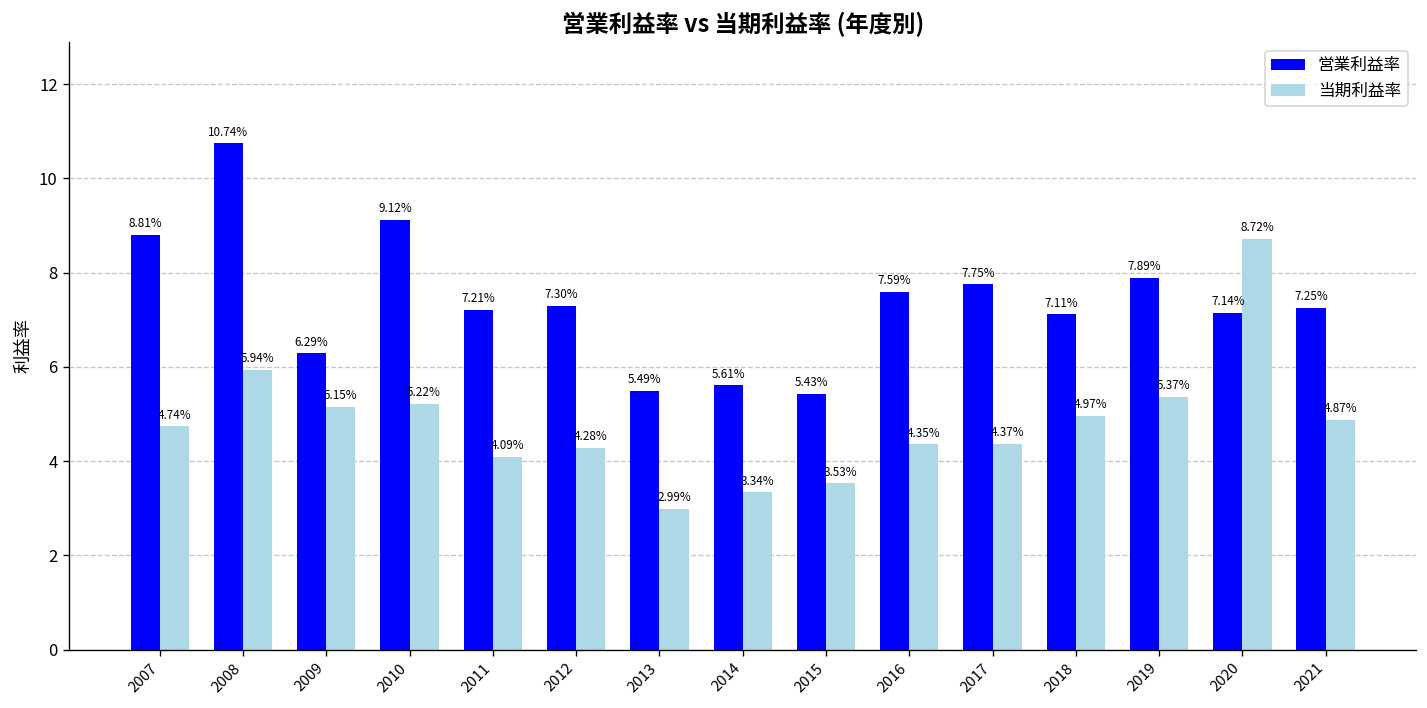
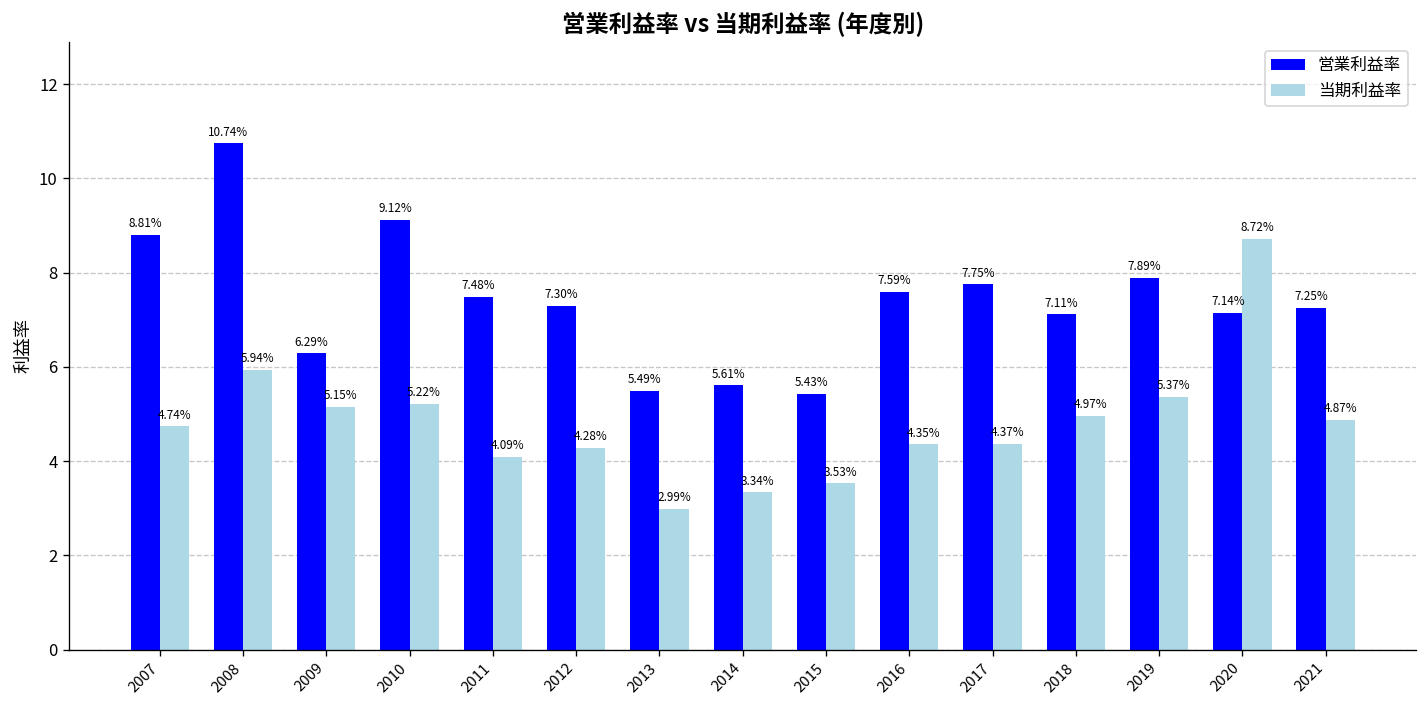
営業利益率, 2011: 7.21% -> 7.48%
